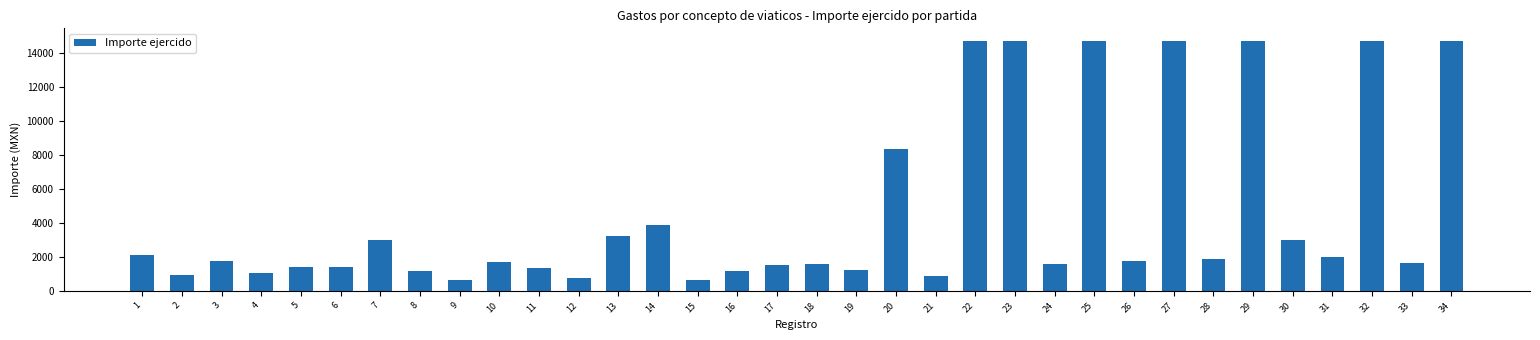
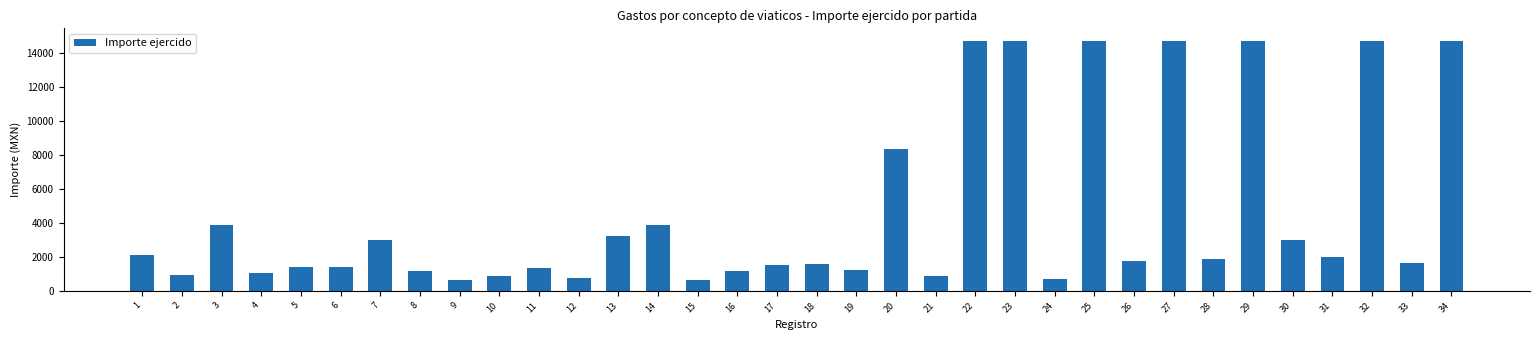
3: 1800 -> 3900
10: 1700 -> 900
24: 1600 -> 700
